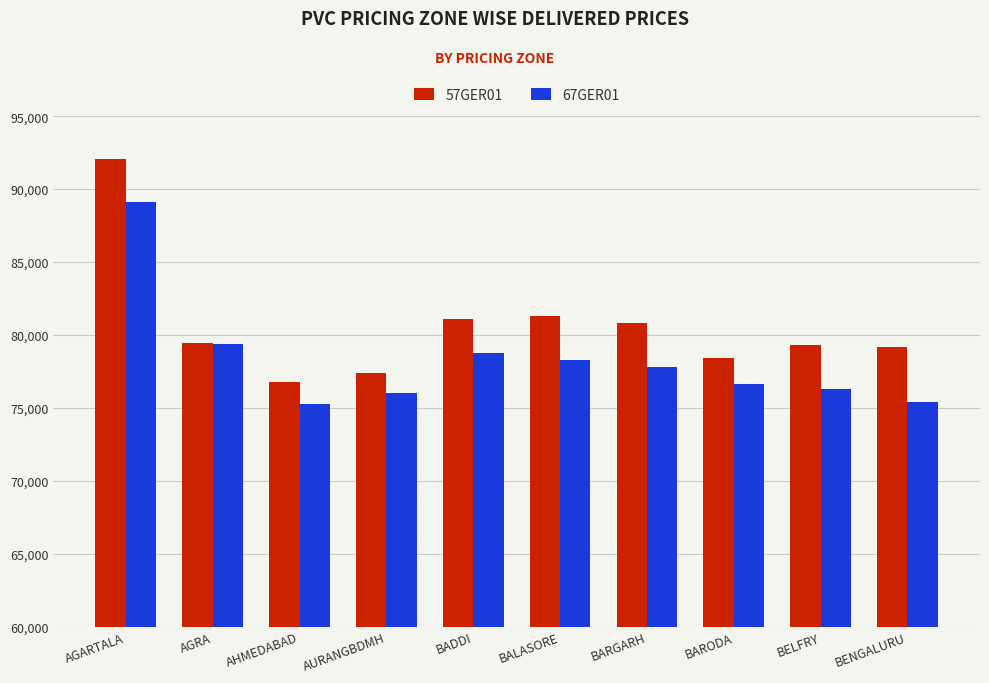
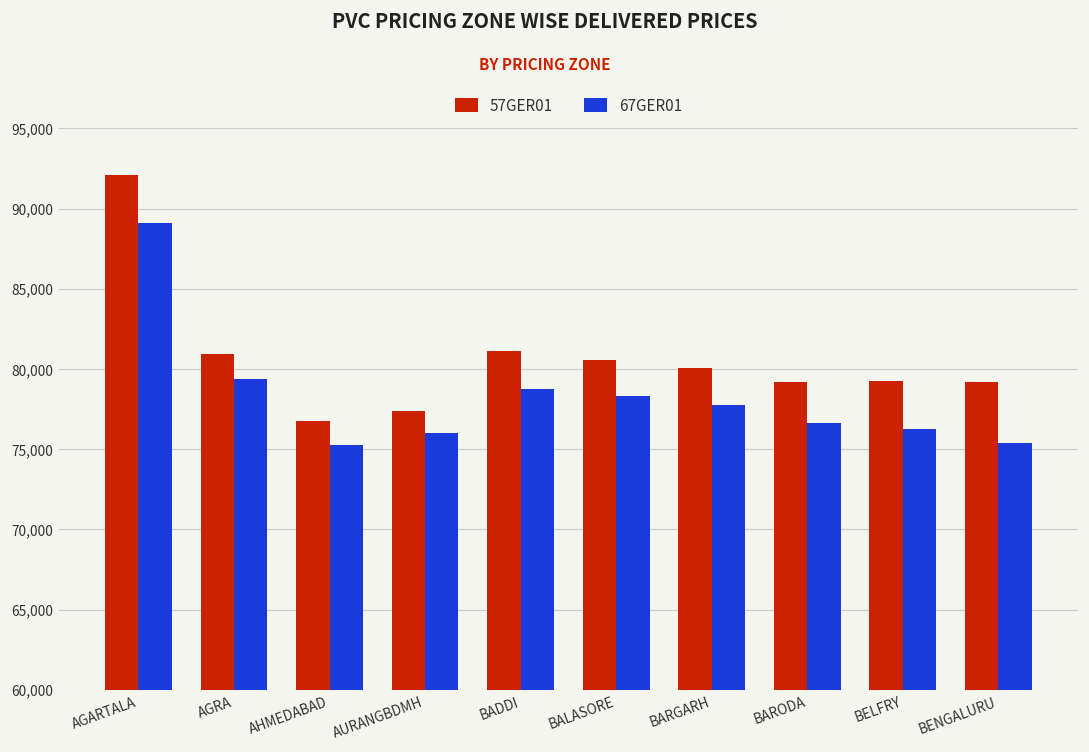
57GER01, AGRA: 79,400 -> 80,900
57GER01, BALASORE: 81,300 -> 80,600
57GER01, BARGARH: 80,800 -> 80,100
57GER01, BARODA: 78,400 -> 79,200
